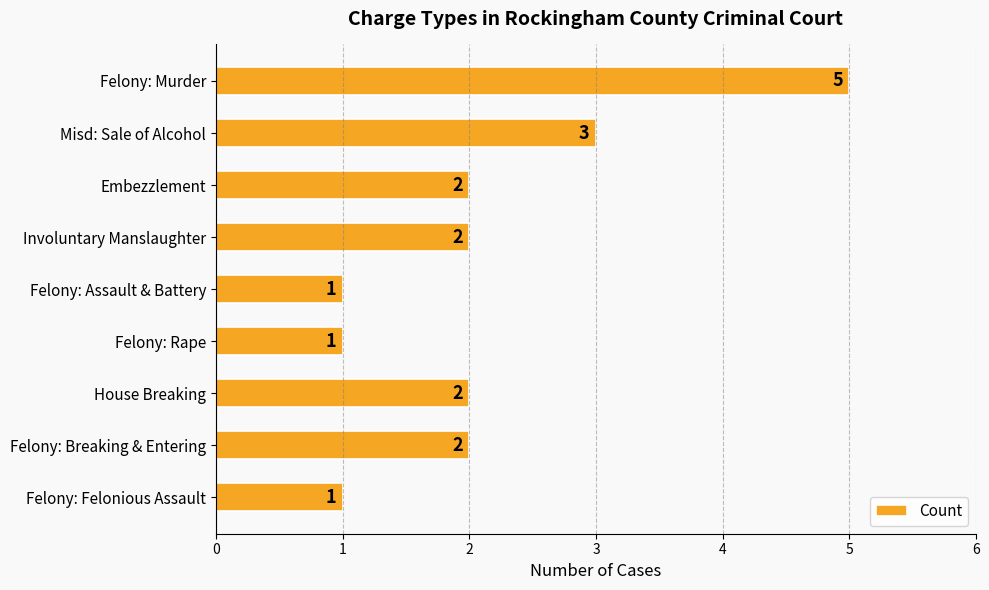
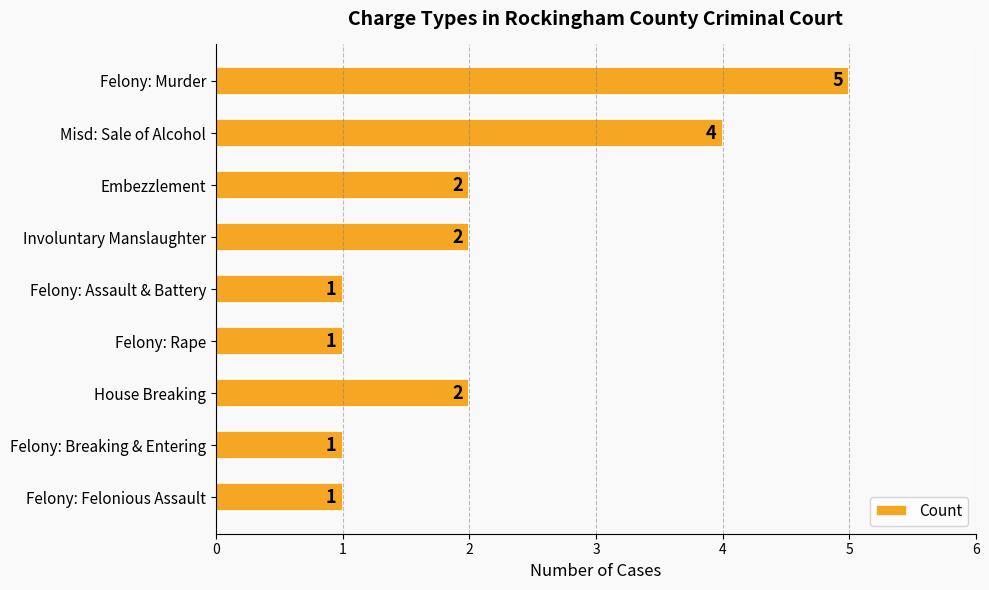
Misd: Sale of Alcohol: 3 -> 4
Felony: Breaking & Entering: 2 -> 1
